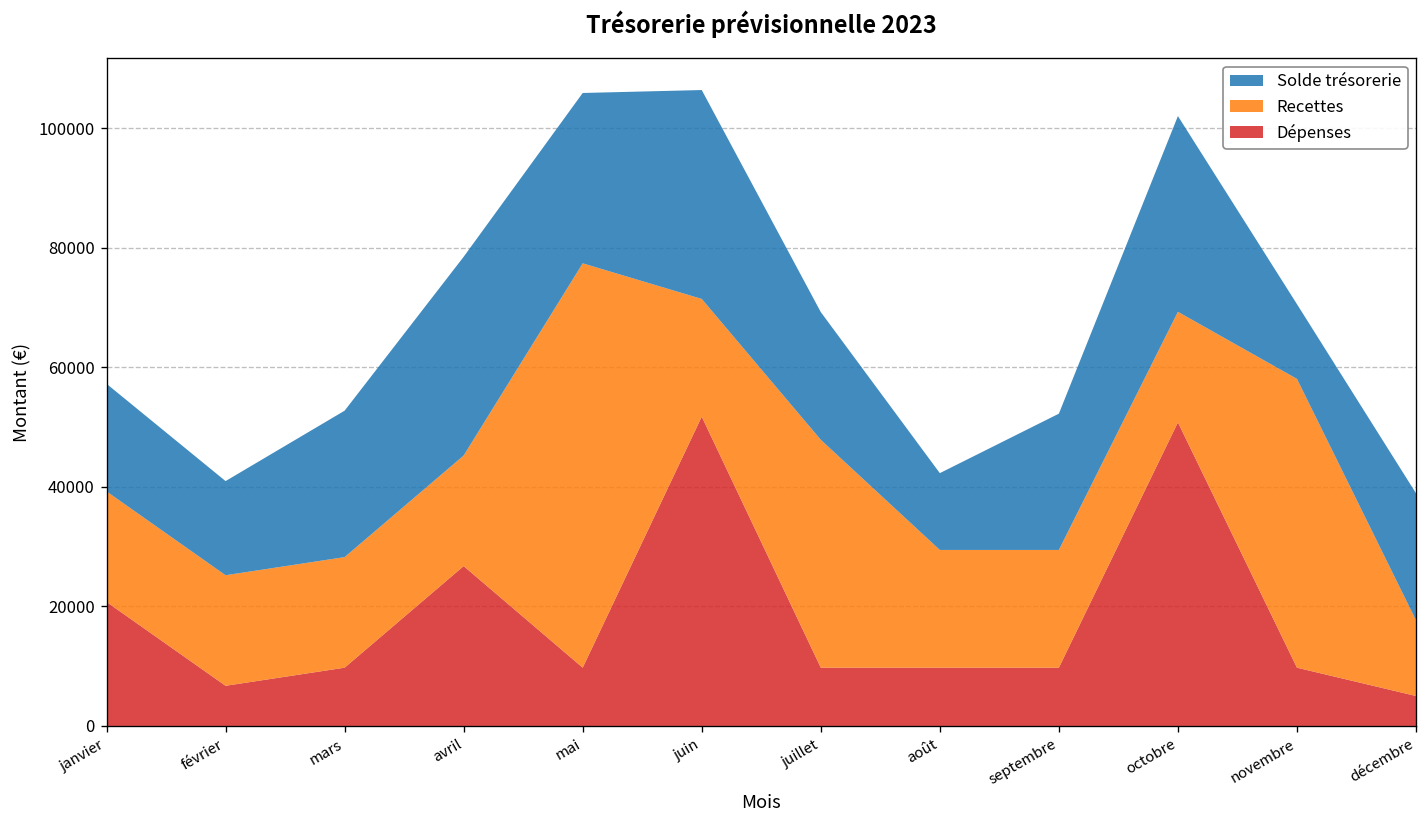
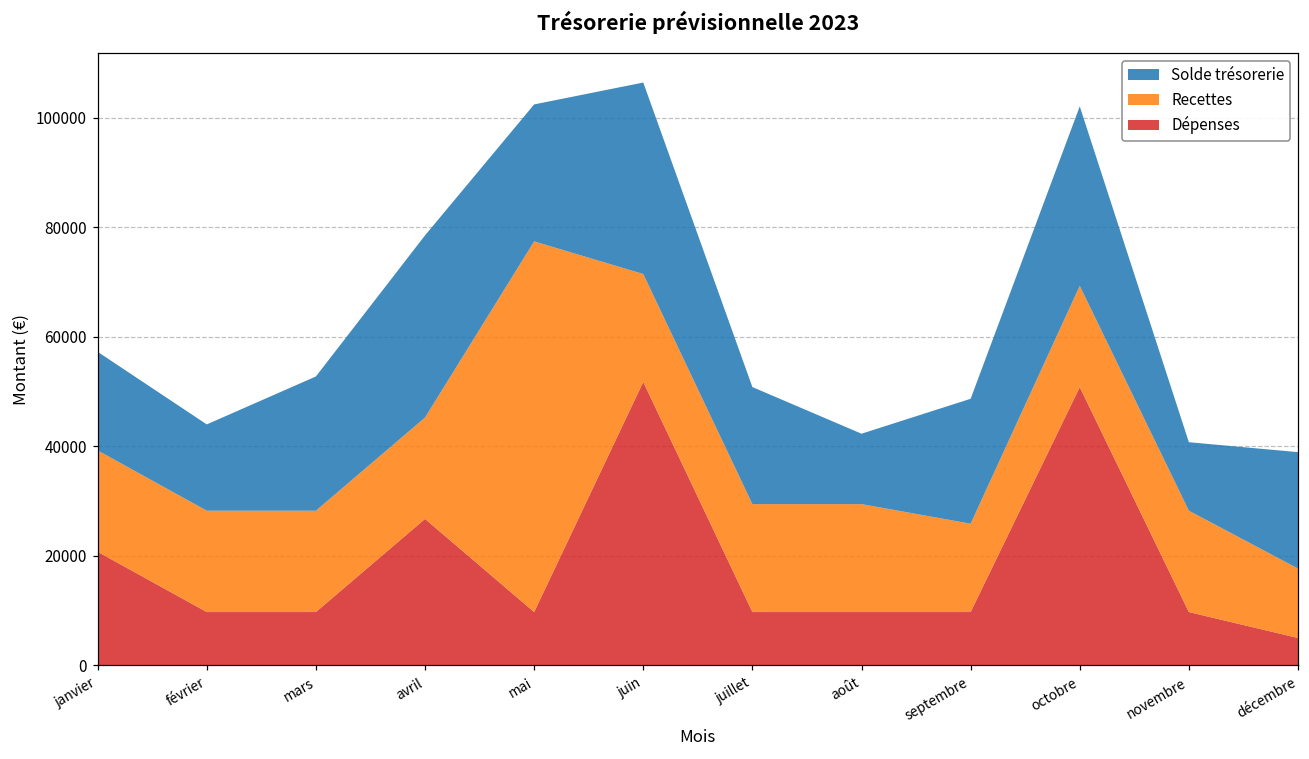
Dépenses, février: 7000 -> 10000
Solde trésorerie, mai: 29000 -> 25000
Recettes, juillet: 38000 -> 20000
Recettes, septembre: 20000 -> 16000
Recettes, novembre: 48000 -> 19000
